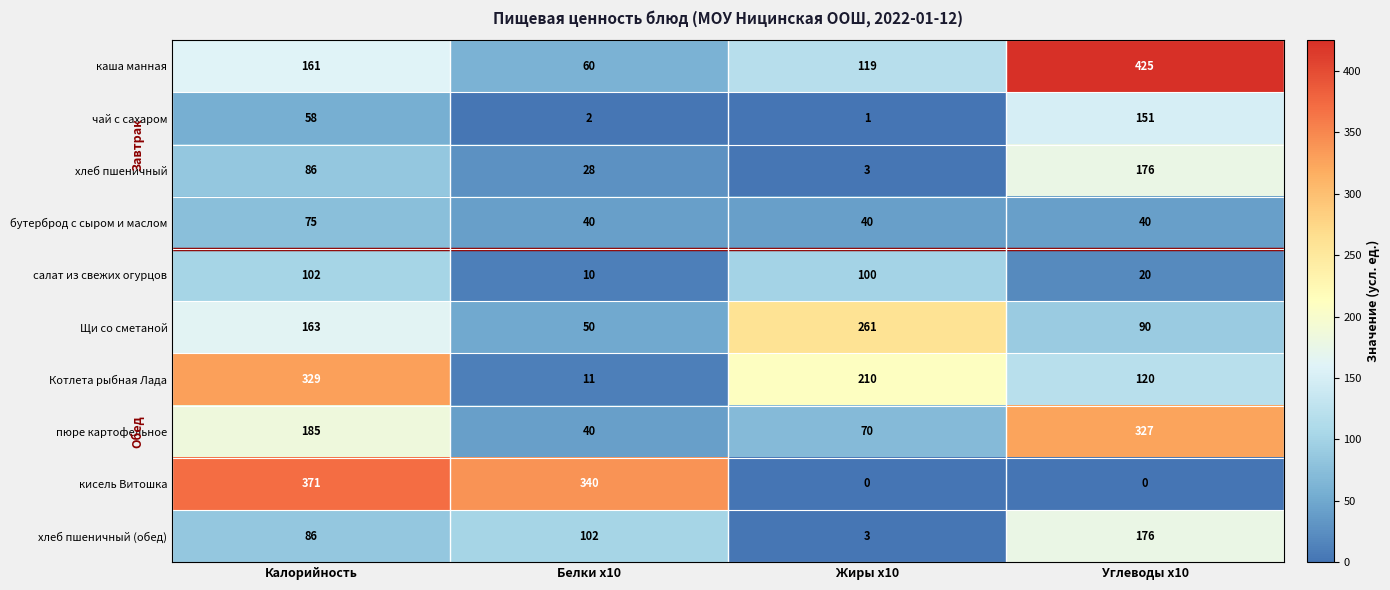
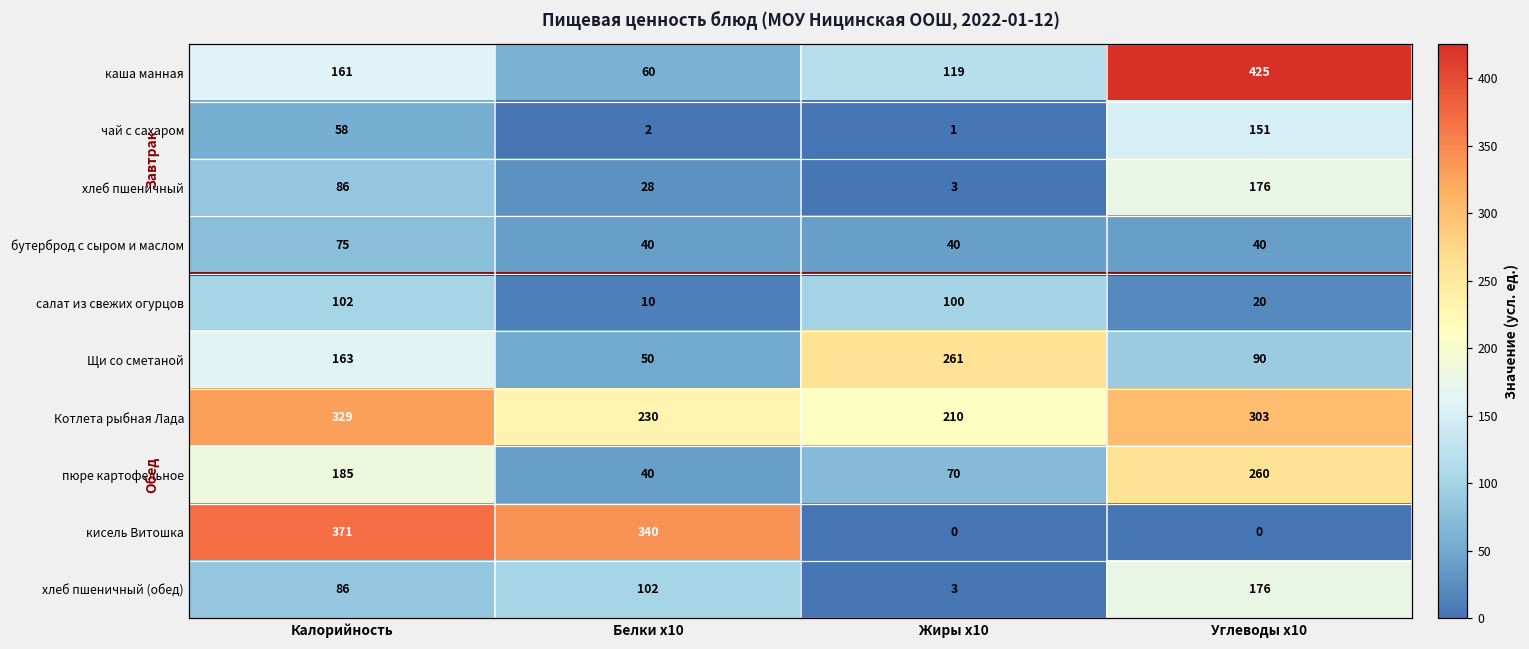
Котлета рыбная Лада, Белки x10: 11 -> 230
Котлета рыбная Лада, Углеводы x10: 120 -> 303
пюре картофельное, Углеводы x10: 327 -> 260
